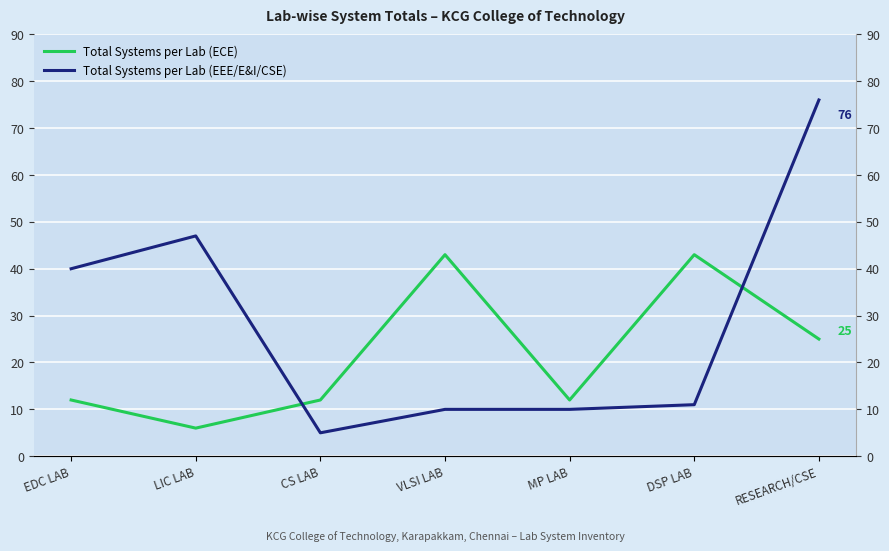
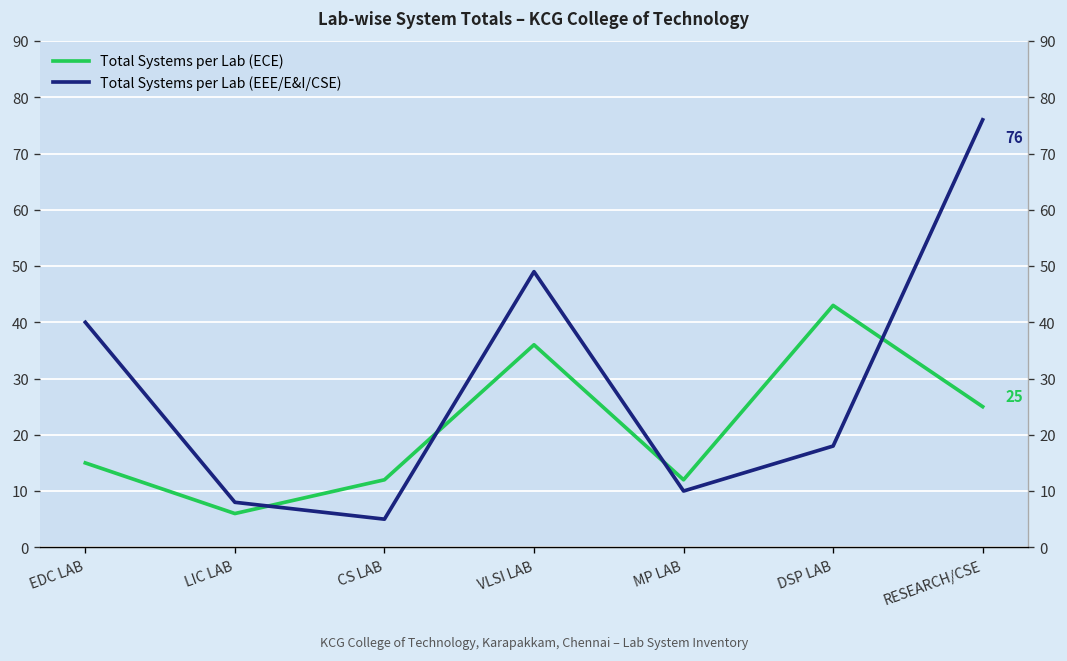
Total Systems per Lab (ECE), EDC LAB: 12 -> 15
Total Systems per Lab (EEE/E&I/CSE), LIC LAB: 47 -> 8
Total Systems per Lab (ECE), VLSI LAB: 43 -> 36
Total Systems per Lab (EEE/E&I/CSE), VLSI LAB: 10 -> 49
Total Systems per Lab (EEE/E&I/CSE), DSP LAB: 11 -> 18
